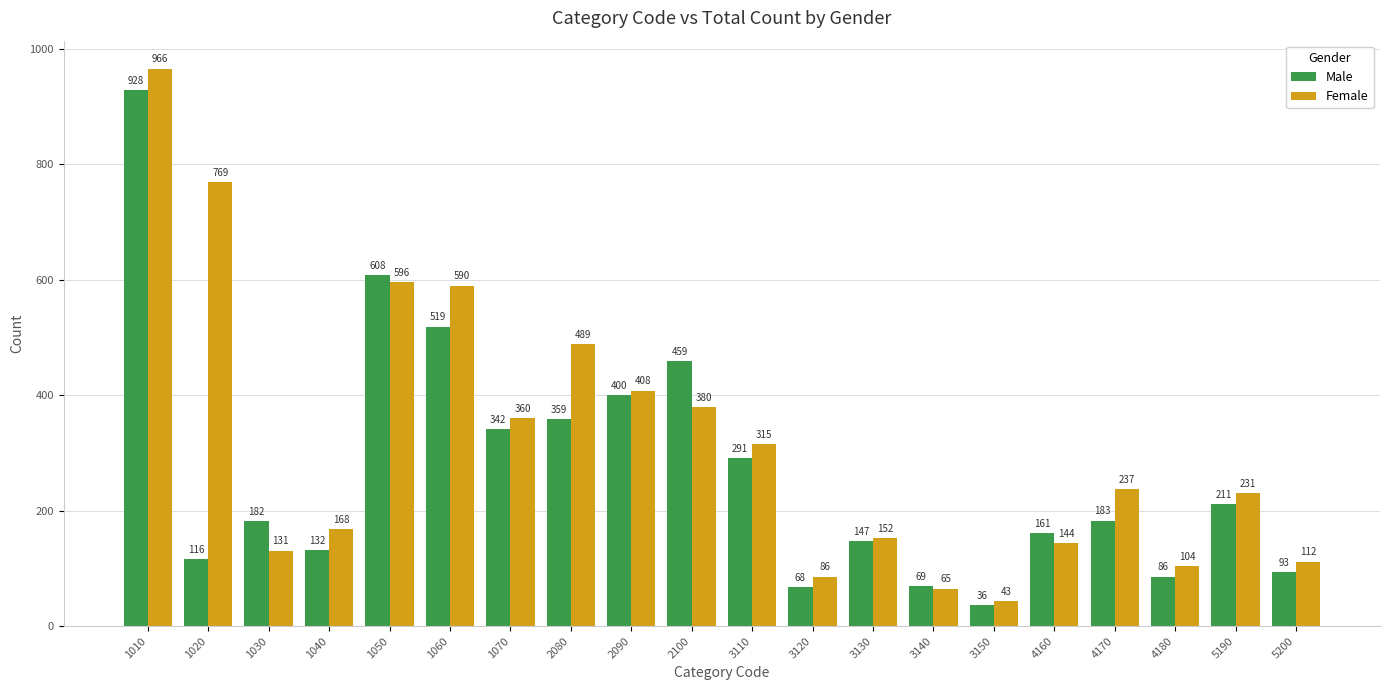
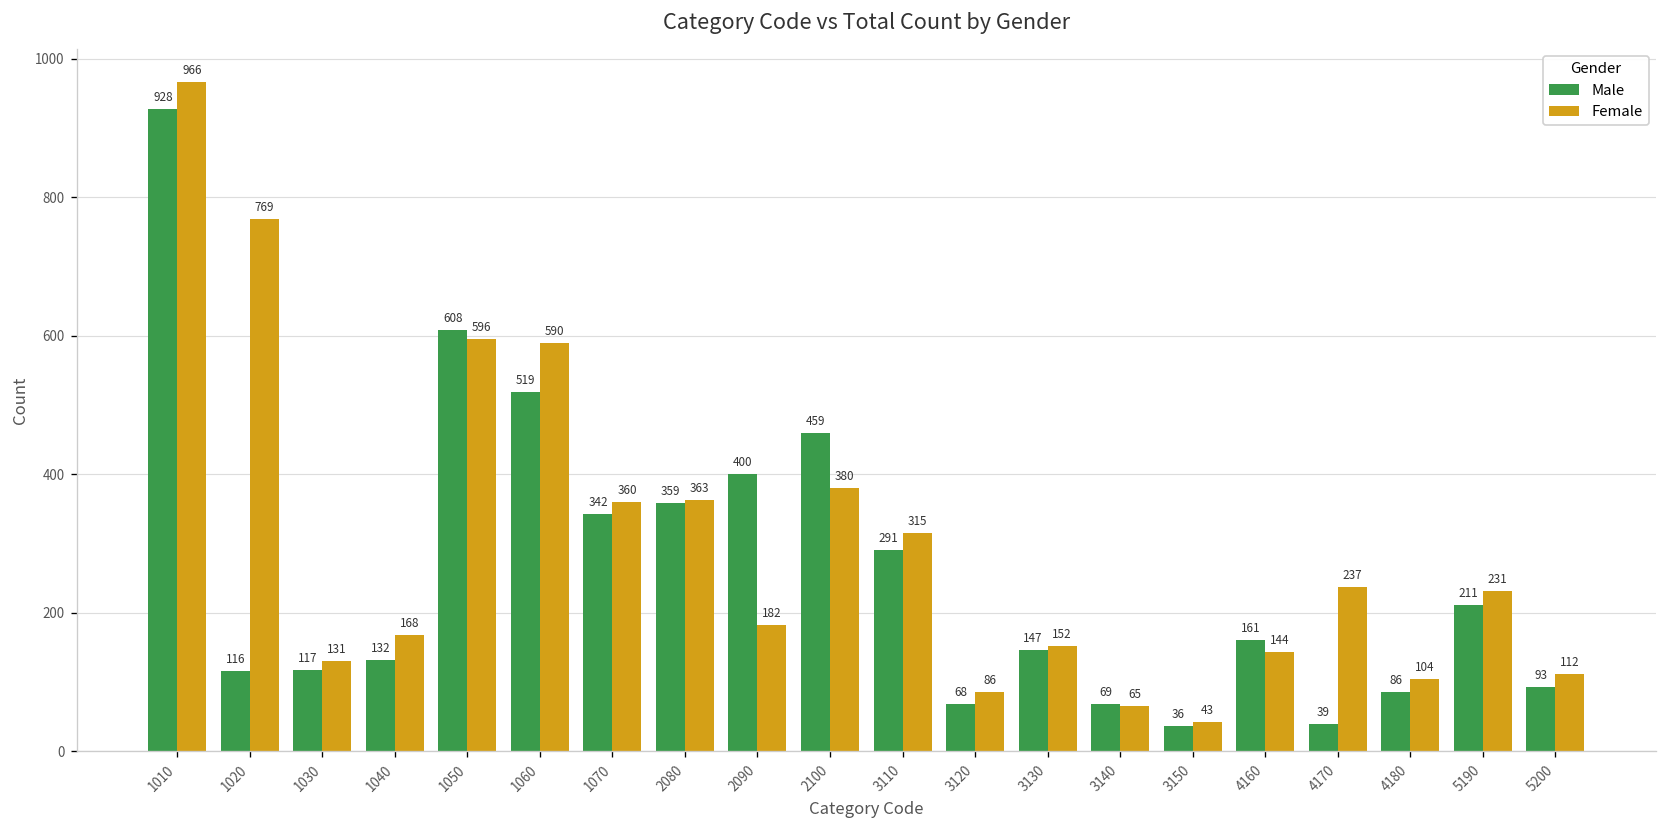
Male, 1030: 182 -> 117
Female, 2080: 489 -> 363
Female, 2090: 408 -> 182
Male, 4170: 183 -> 39
